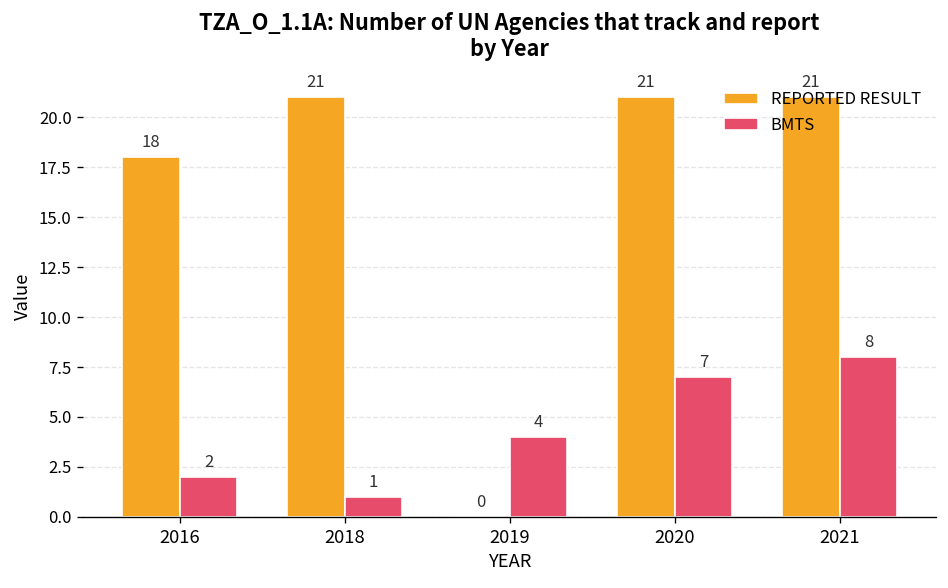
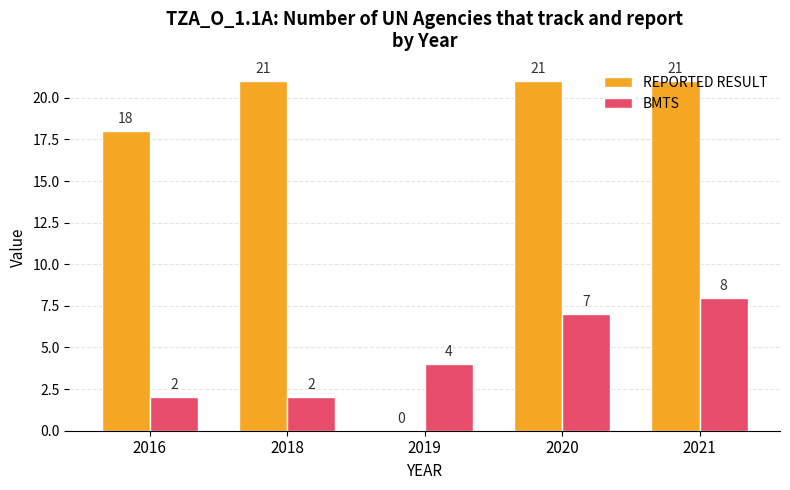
BMTS, 2018: 1 -> 2
